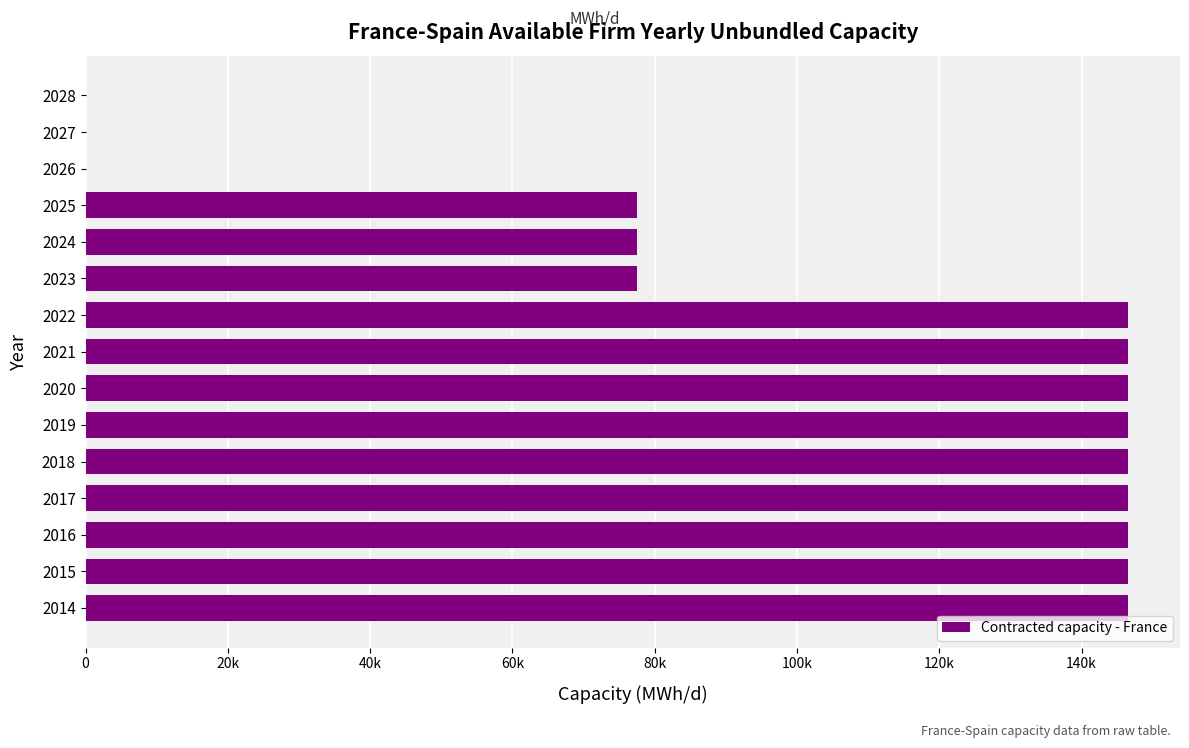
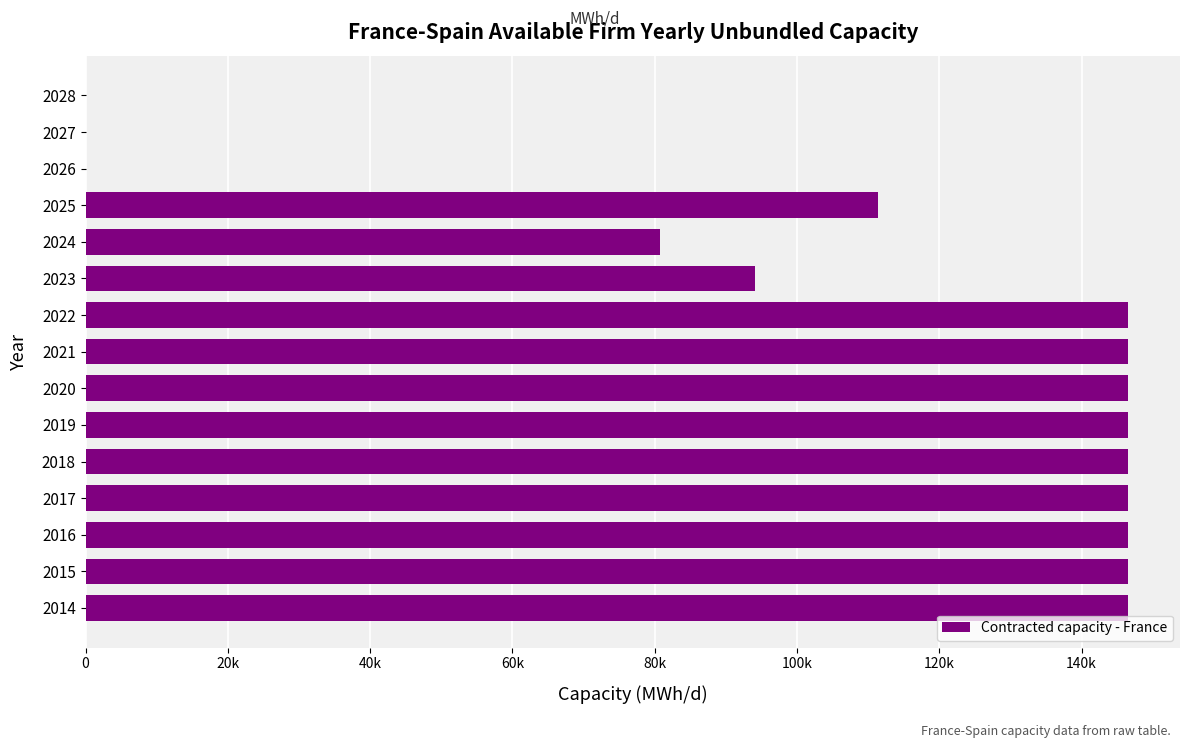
2025: 78000 -> 111000
2024: 78000 -> 81000
2023: 78000 -> 94000
